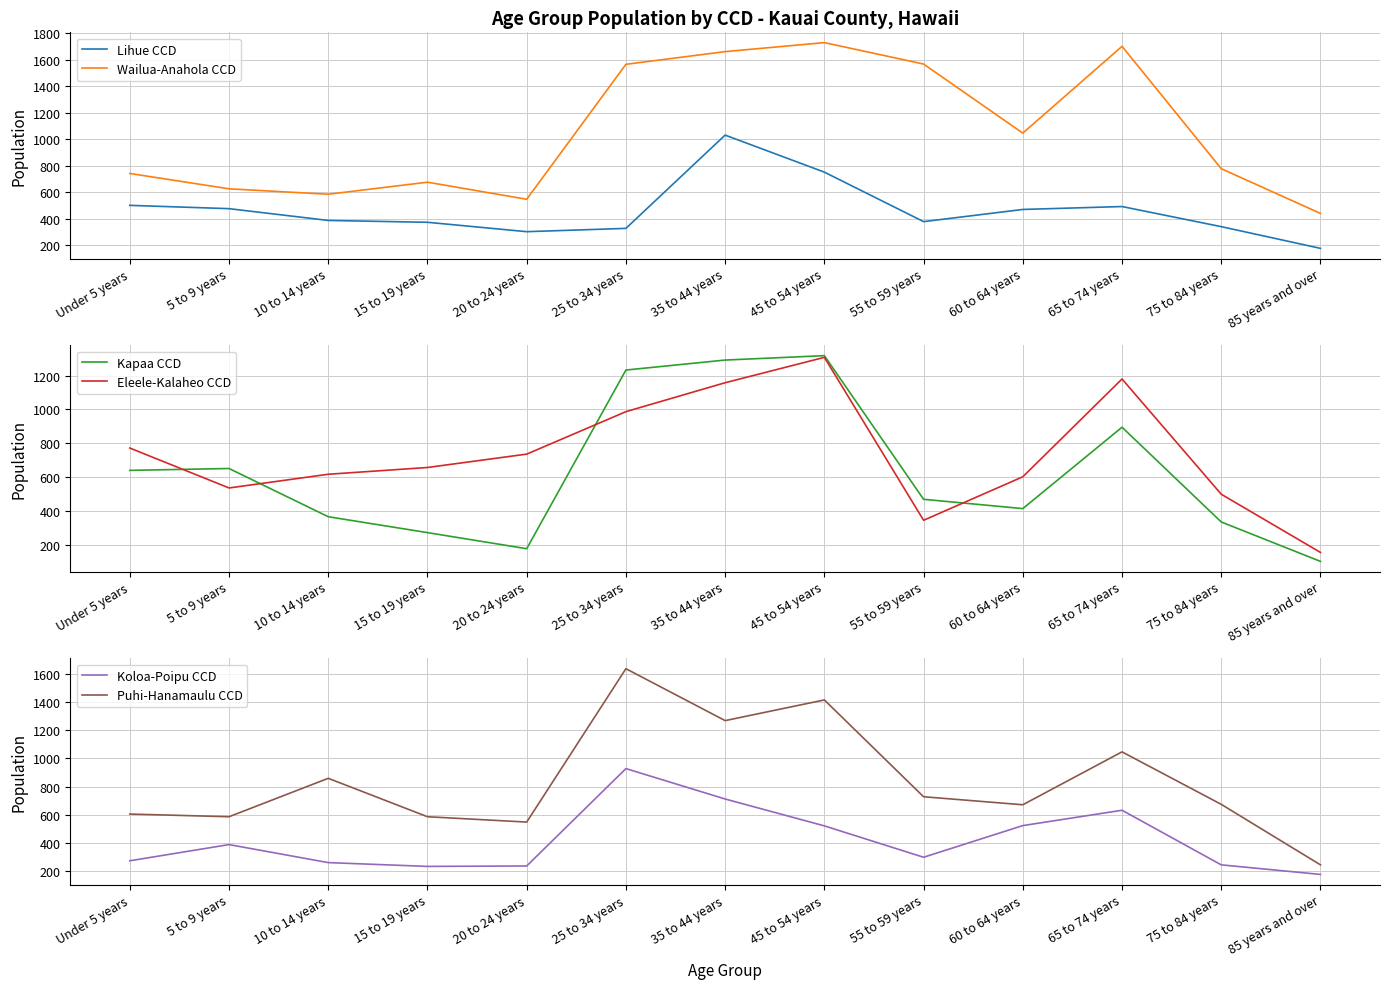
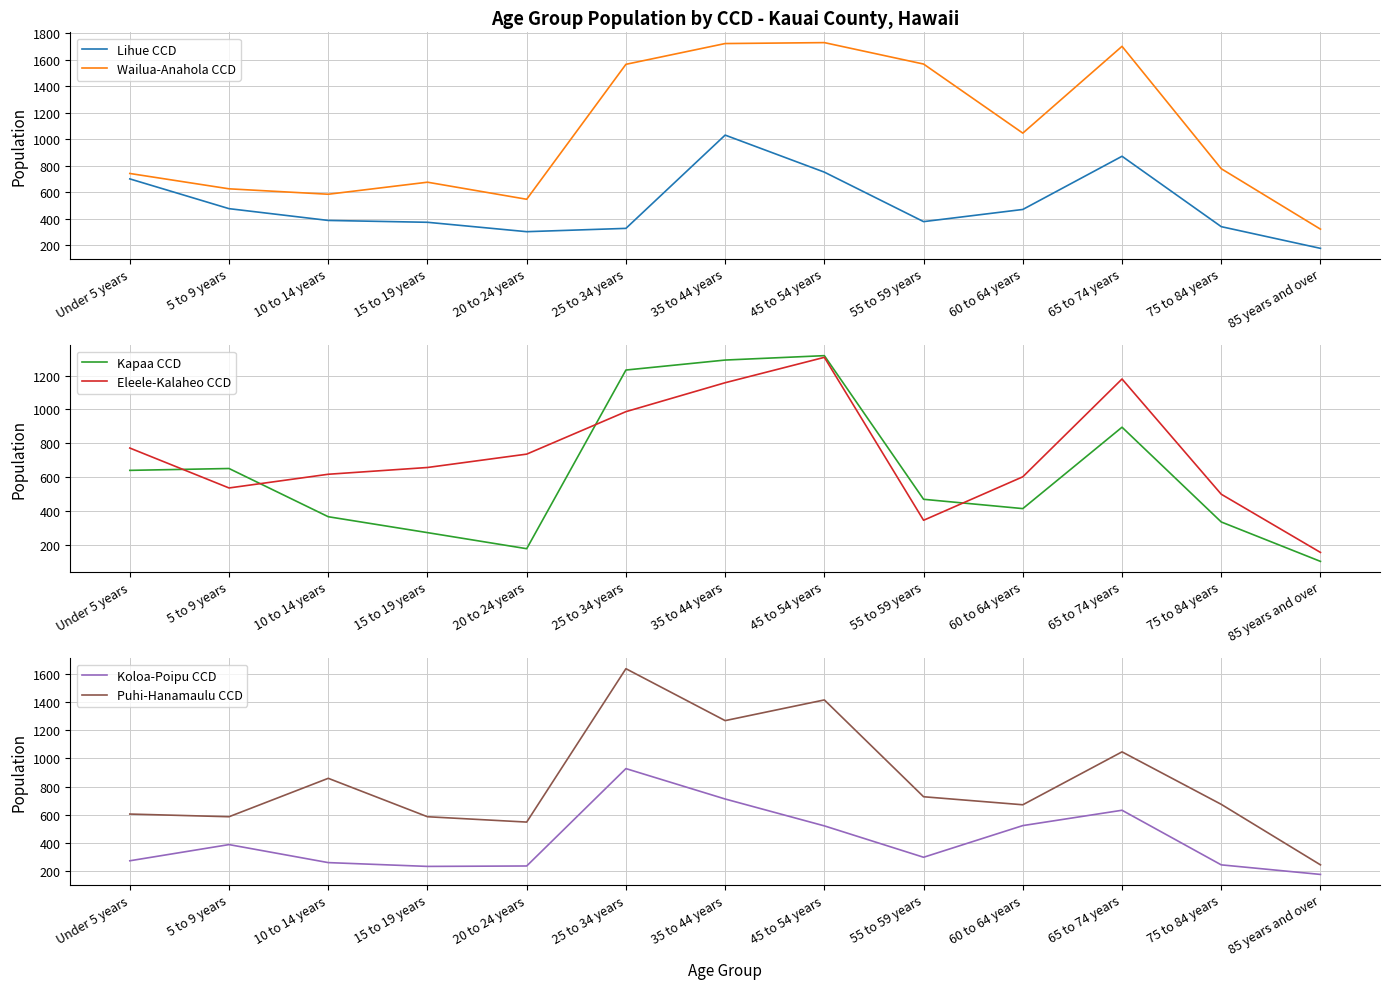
Age Group Population by CCD - Kauai County, Hawaii, Lihue CCD, Under 5 years: 500 -> 700
Age Group Population by CCD - Kauai County, Hawaii, Wailua-Anahola CCD, 35 to 44 years: 1660 -> 1720
Age Group Population by CCD - Kauai County, Hawaii, Lihue CCD, 65 to 74 years: 490 -> 870
Age Group Population by CCD - Kauai County, Hawaii, Wailua-Anahola CCD, 85 years and over: 440 -> 320
